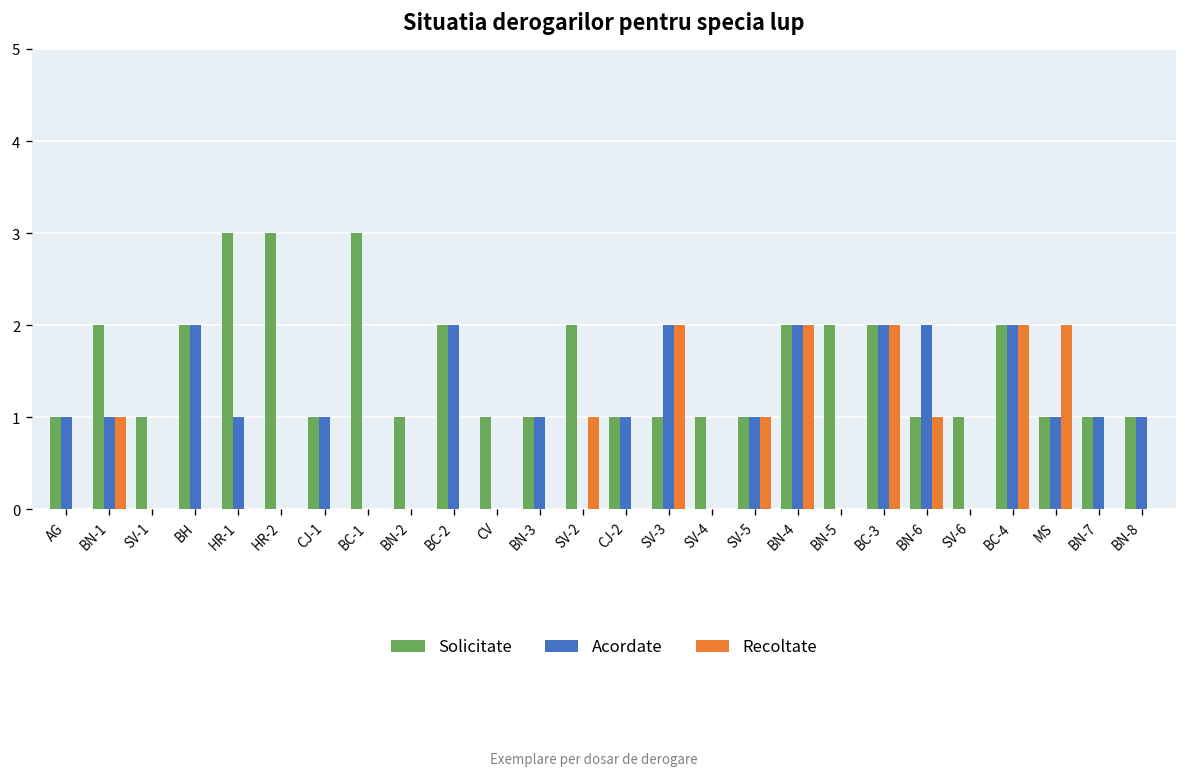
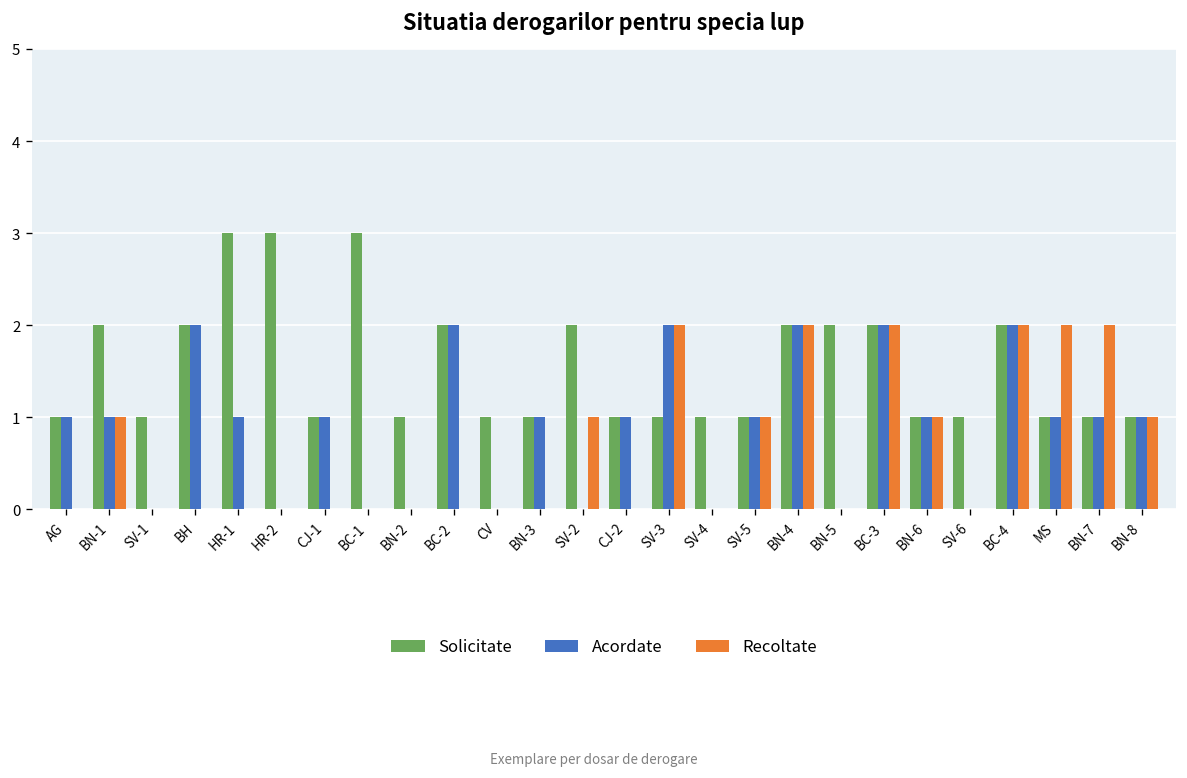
Acordate, BN-6: 2 -> 1
Recoltate, BN-7: 0 -> 2
Recoltate, BN-8: 0 -> 1
